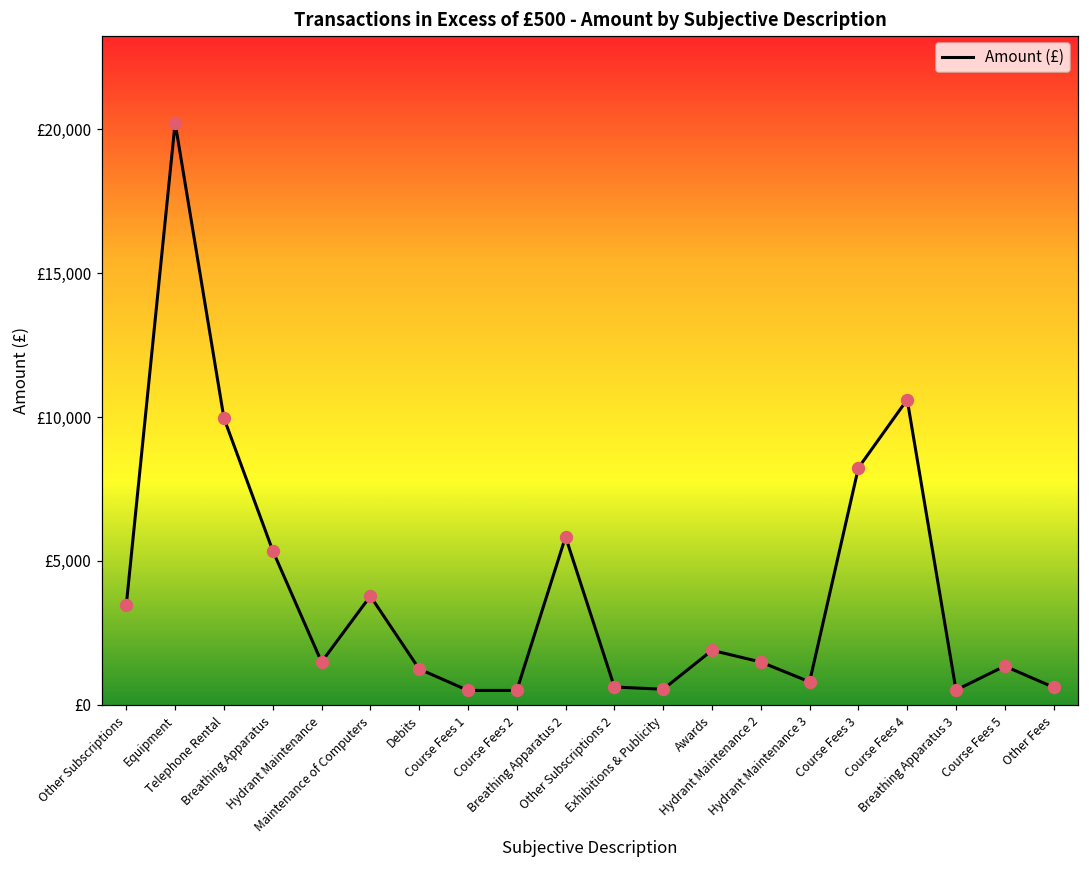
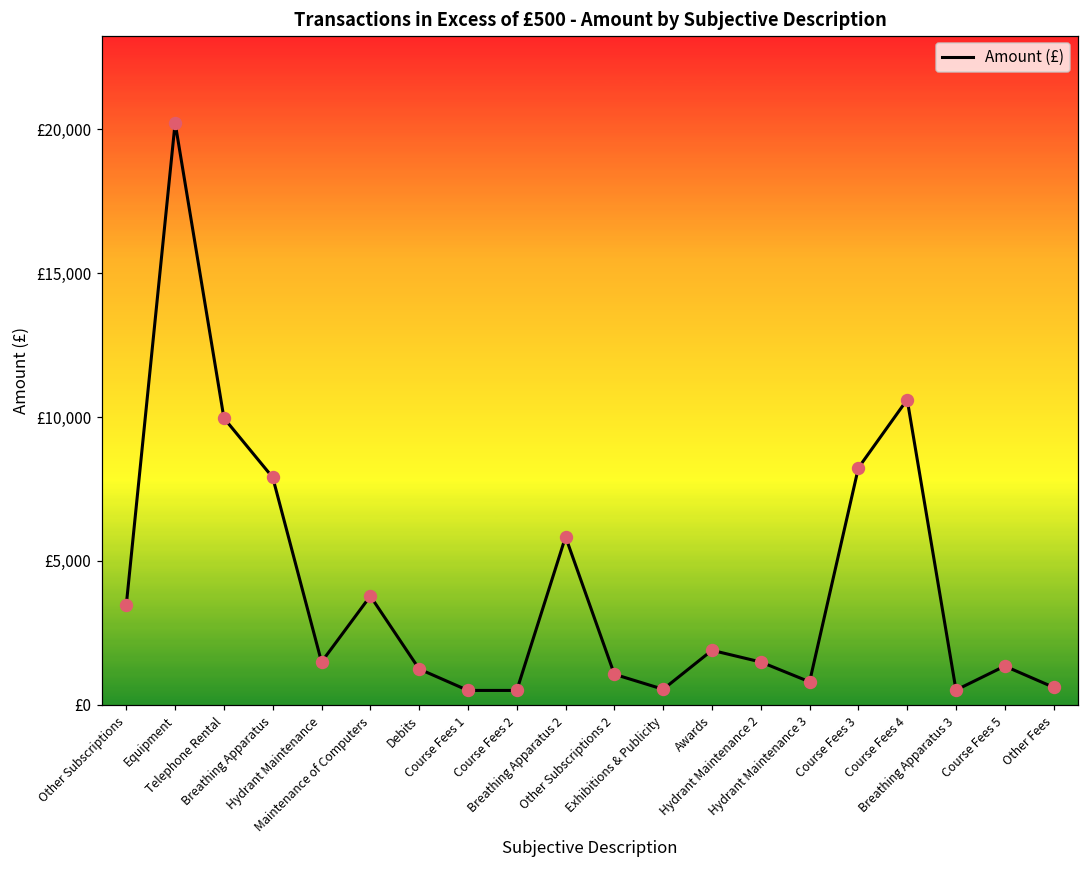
Breathing Apparatus: £5,400 -> £7,900
Other Subscriptions 2: £600 -> £1,100
